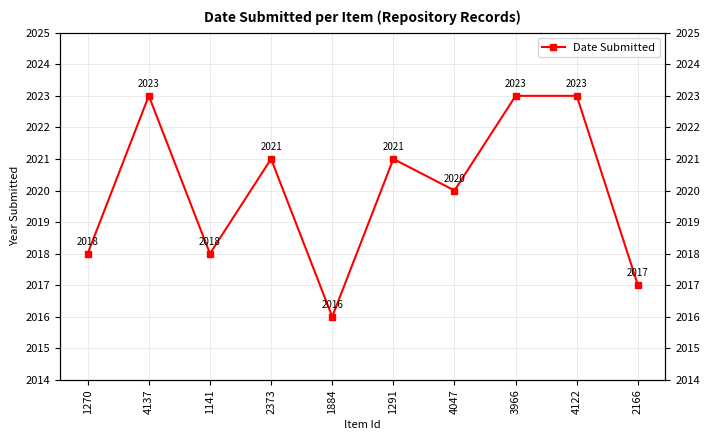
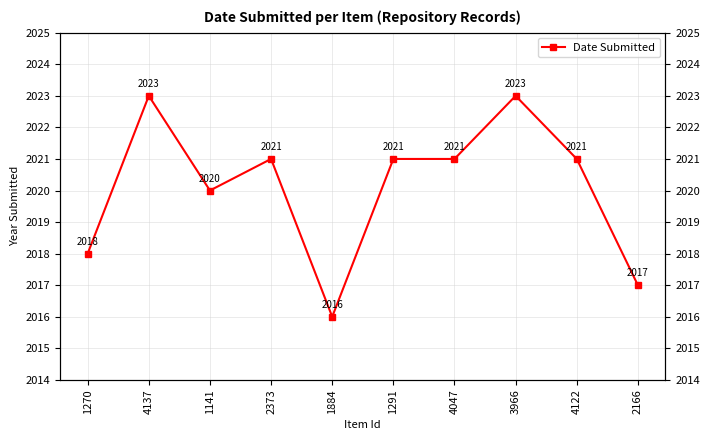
1141: 2018 -> 2020
4047: 2020 -> 2021
4122: 2023 -> 2021
